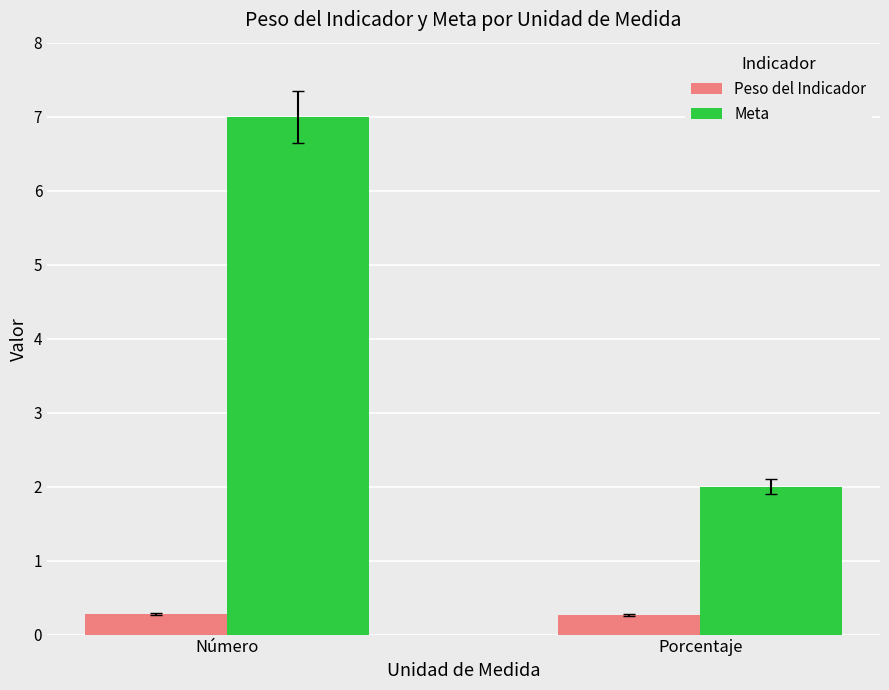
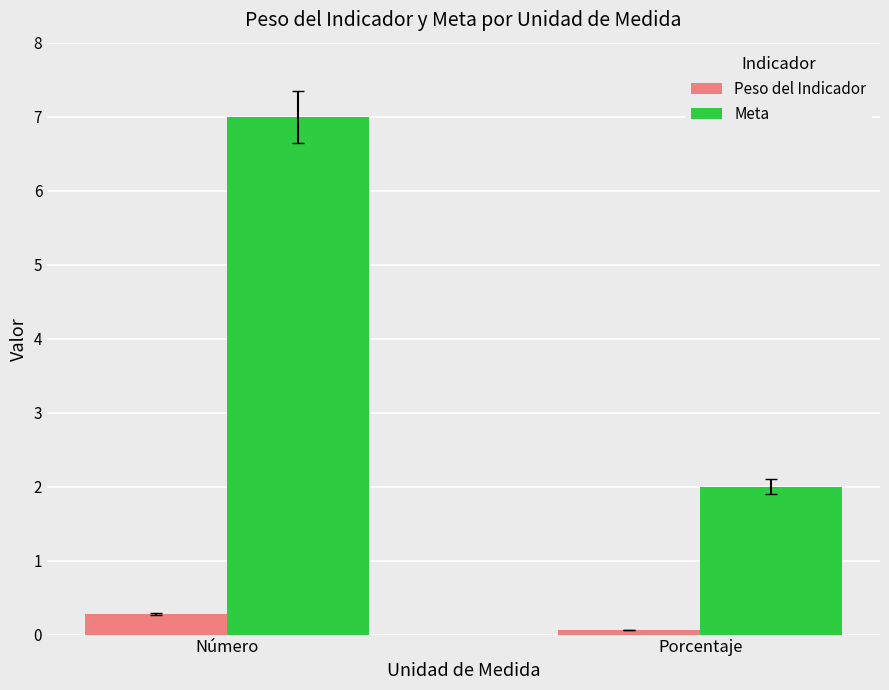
Peso del Indicador, Porcentaje: 0.3 -> 0.1
